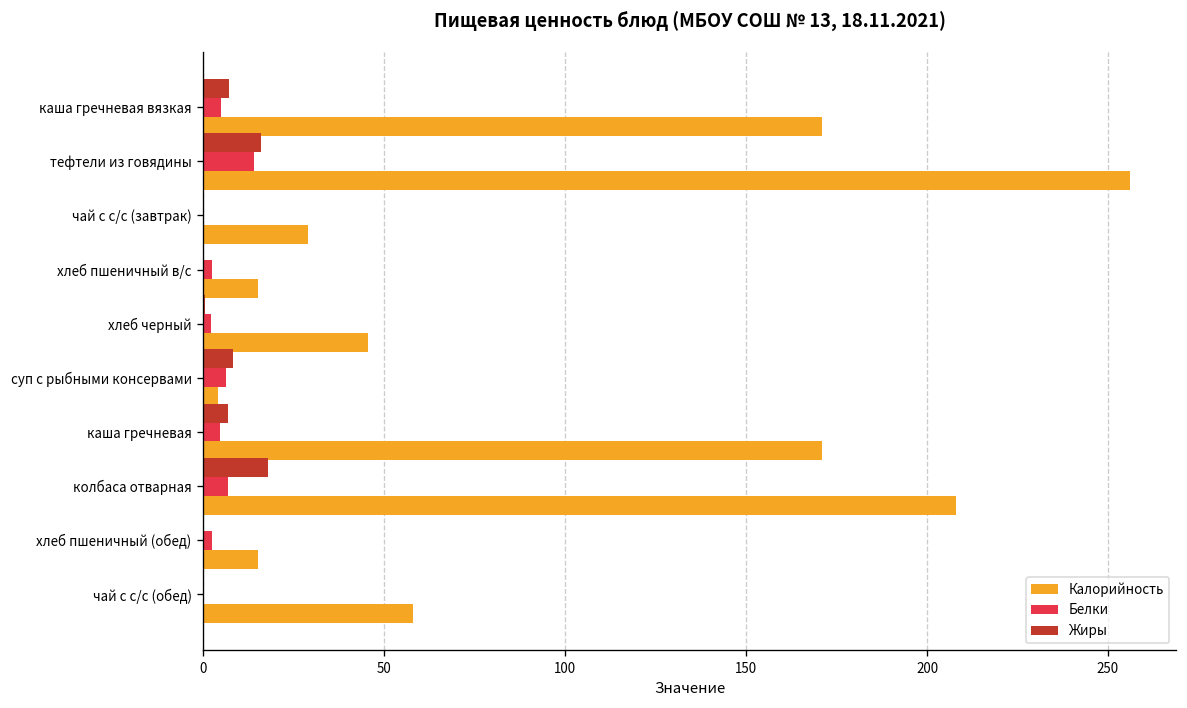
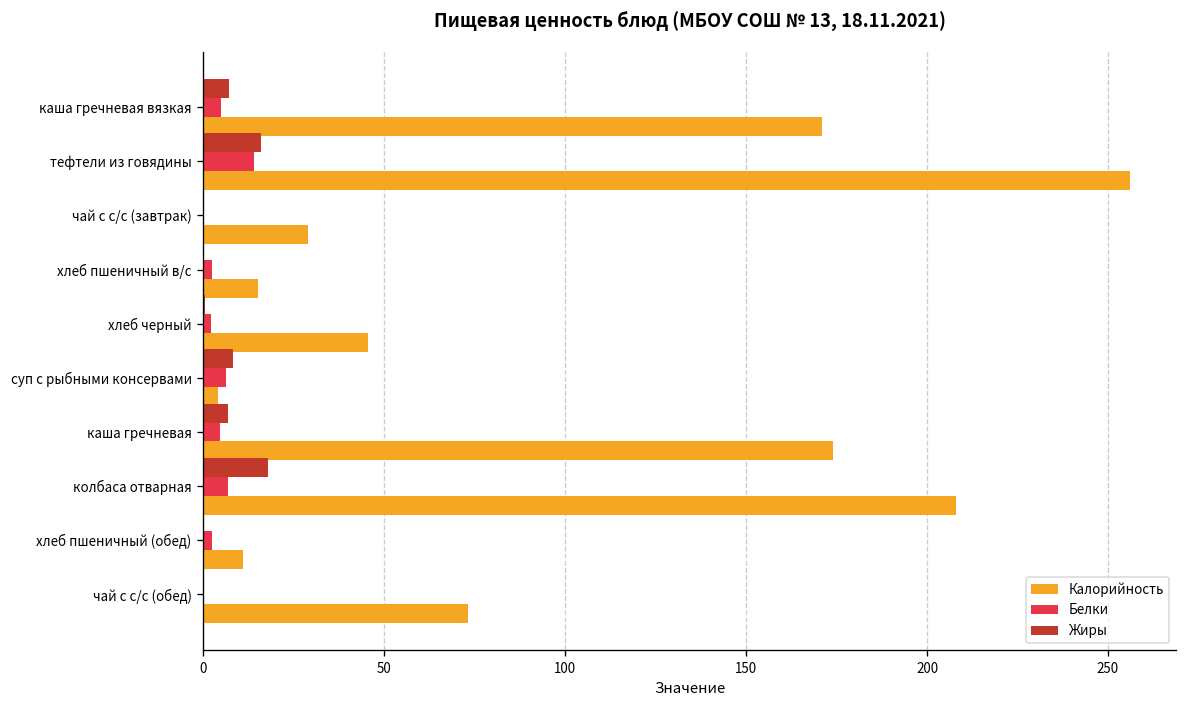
Калорийность, каша гречневая: 171 -> 174
Калорийность, хлеб пшеничный (обед): 15 -> 11
Калорийность, чай с с/с (обед): 58 -> 73
